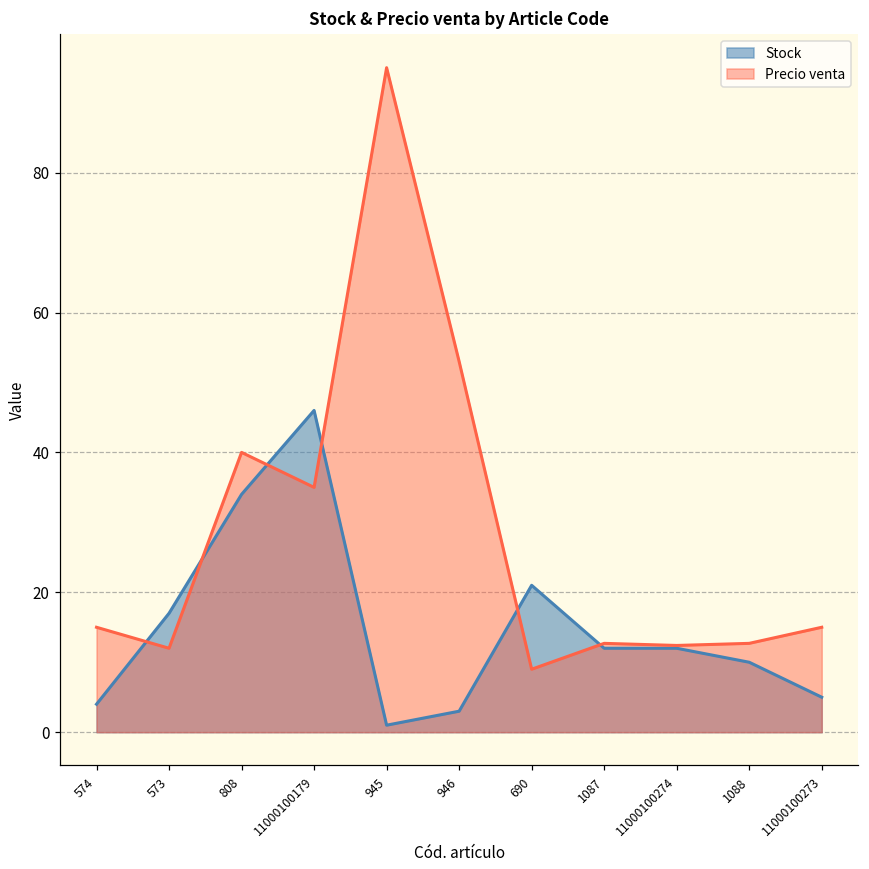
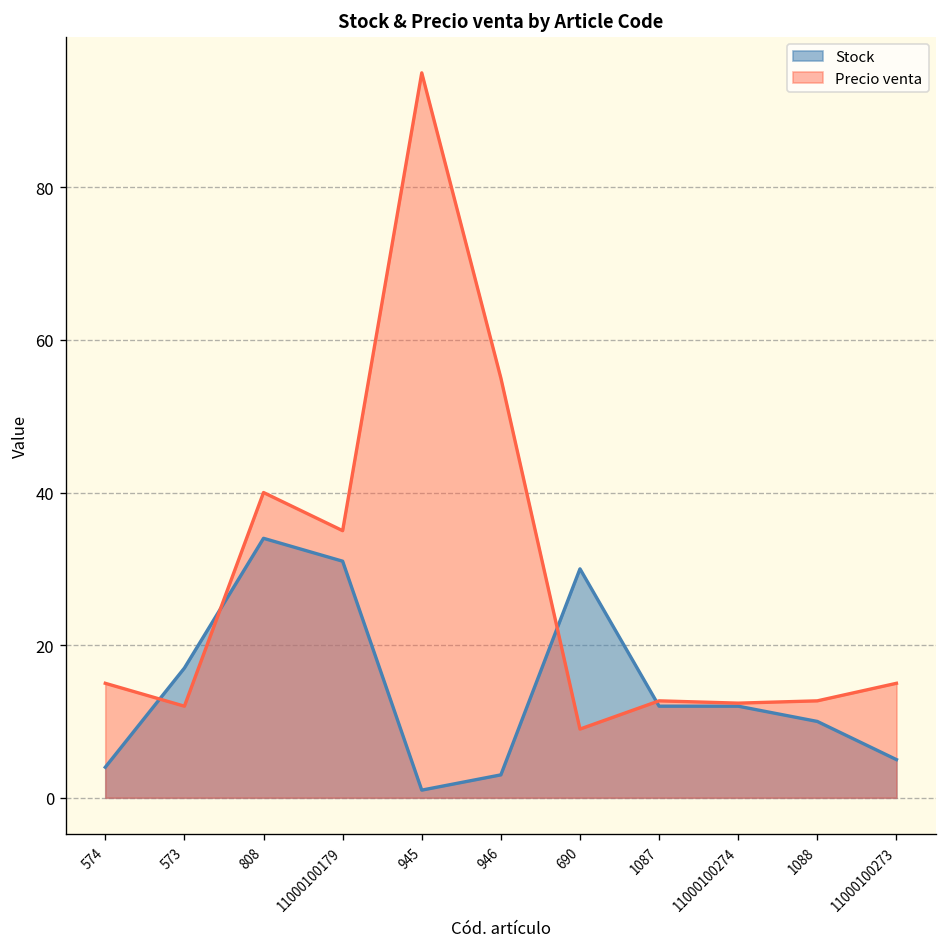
Stock, 11000100179: 46 -> 31
Precio venta, 946: 53 -> 55
Stock, 690: 21 -> 30
